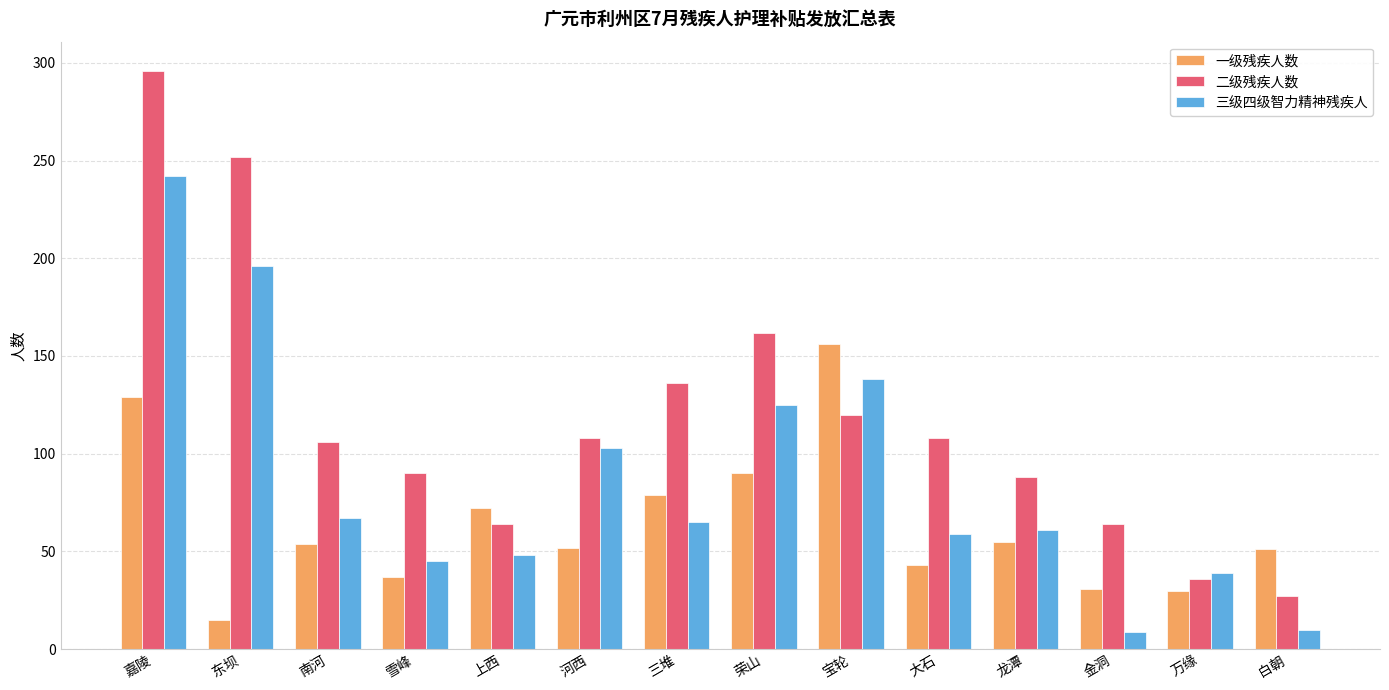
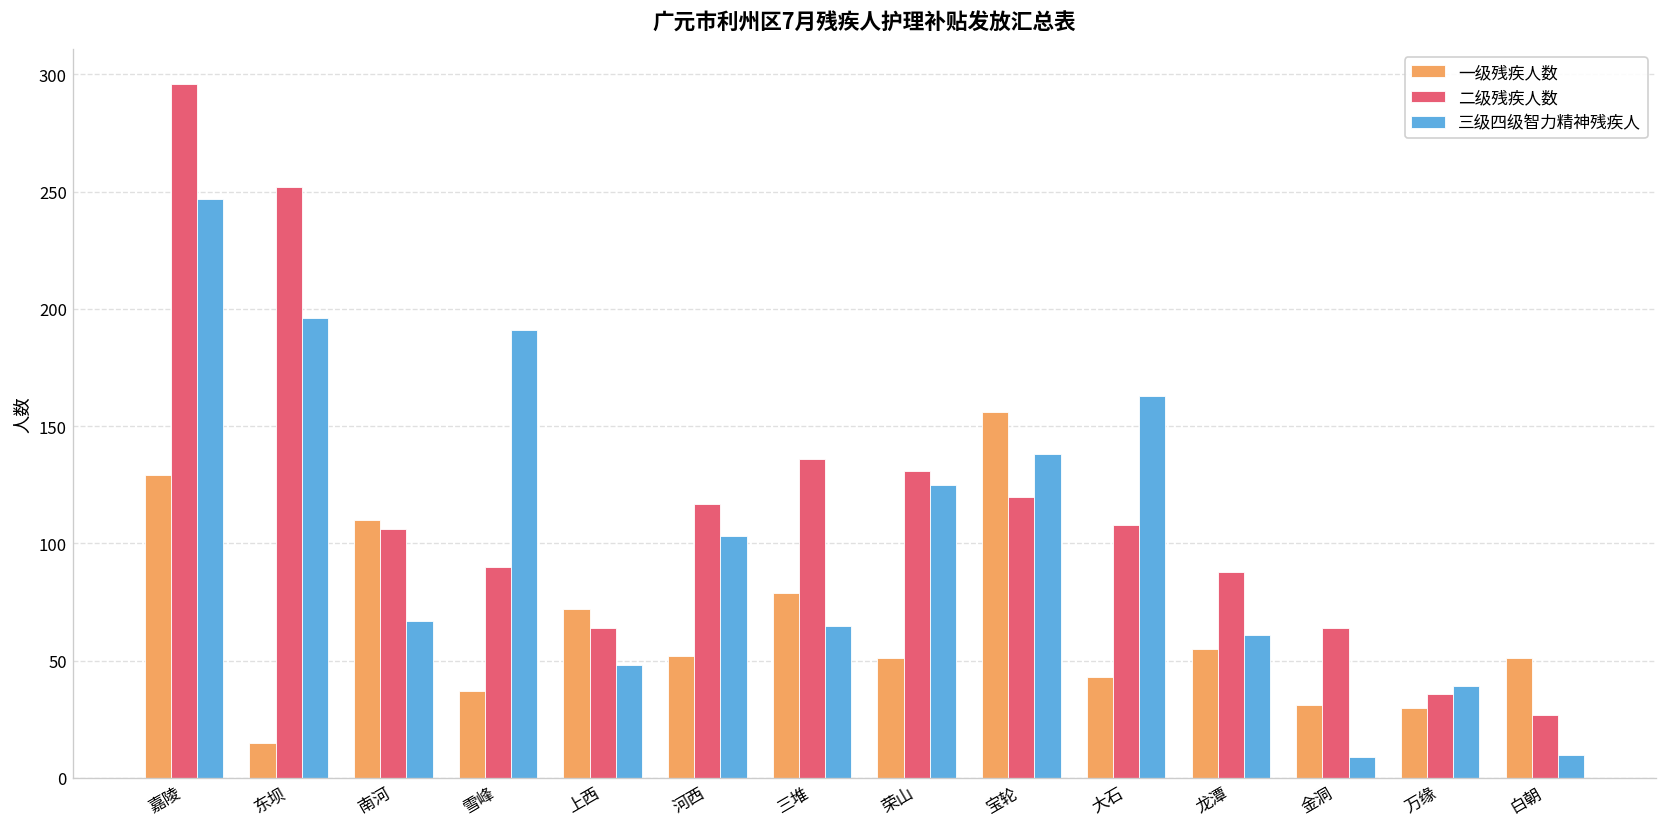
三级四级智力精神残疾人, 嘉陵: 242 -> 247
一级残疾人数, 南河: 54 -> 110
三级四级智力精神残疾人, 雪峰: 45 -> 191
二级残疾人数, 河西: 108 -> 117
一级残疾人数, 荣山: 90 -> 51
二级残疾人数, 荣山: 162 -> 131
三级四级智力精神残疾人, 大石: 59 -> 163
